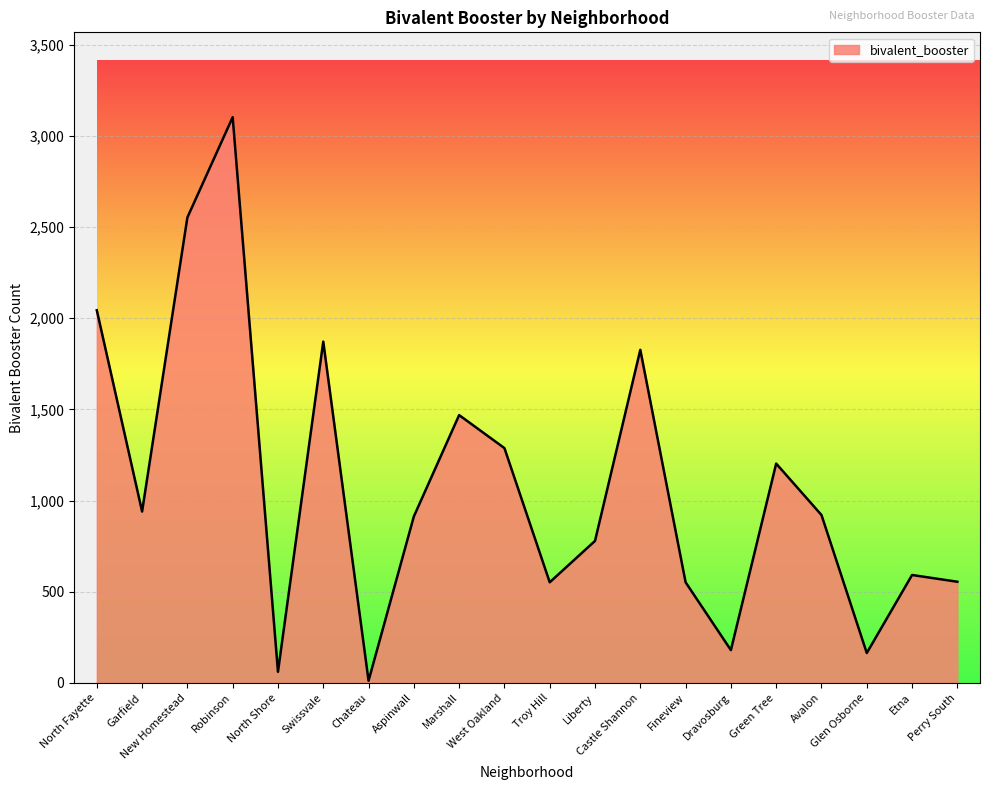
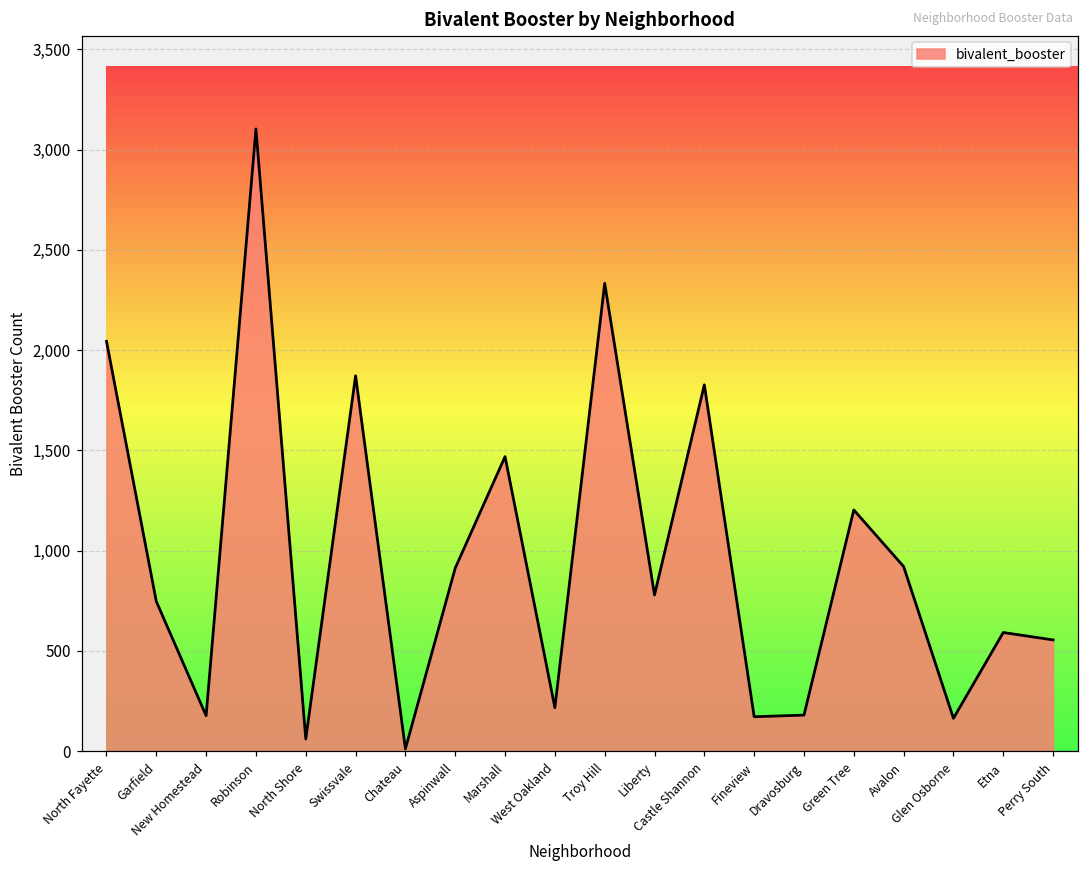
Garfield: 940 -> 750
New Homestead: 2,550 -> 180
West Oakland: 1,290 -> 220
Troy Hill: 550 -> 2,330
Fineview: 550 -> 170
